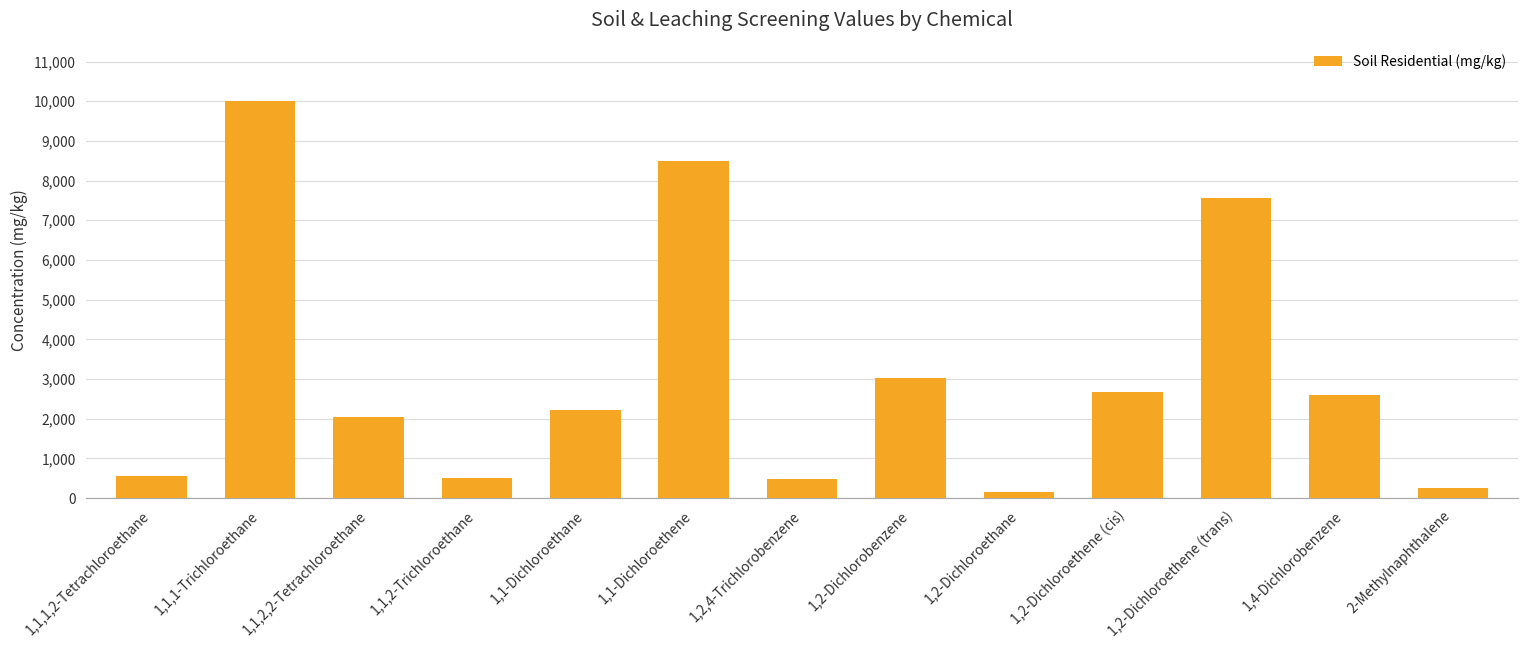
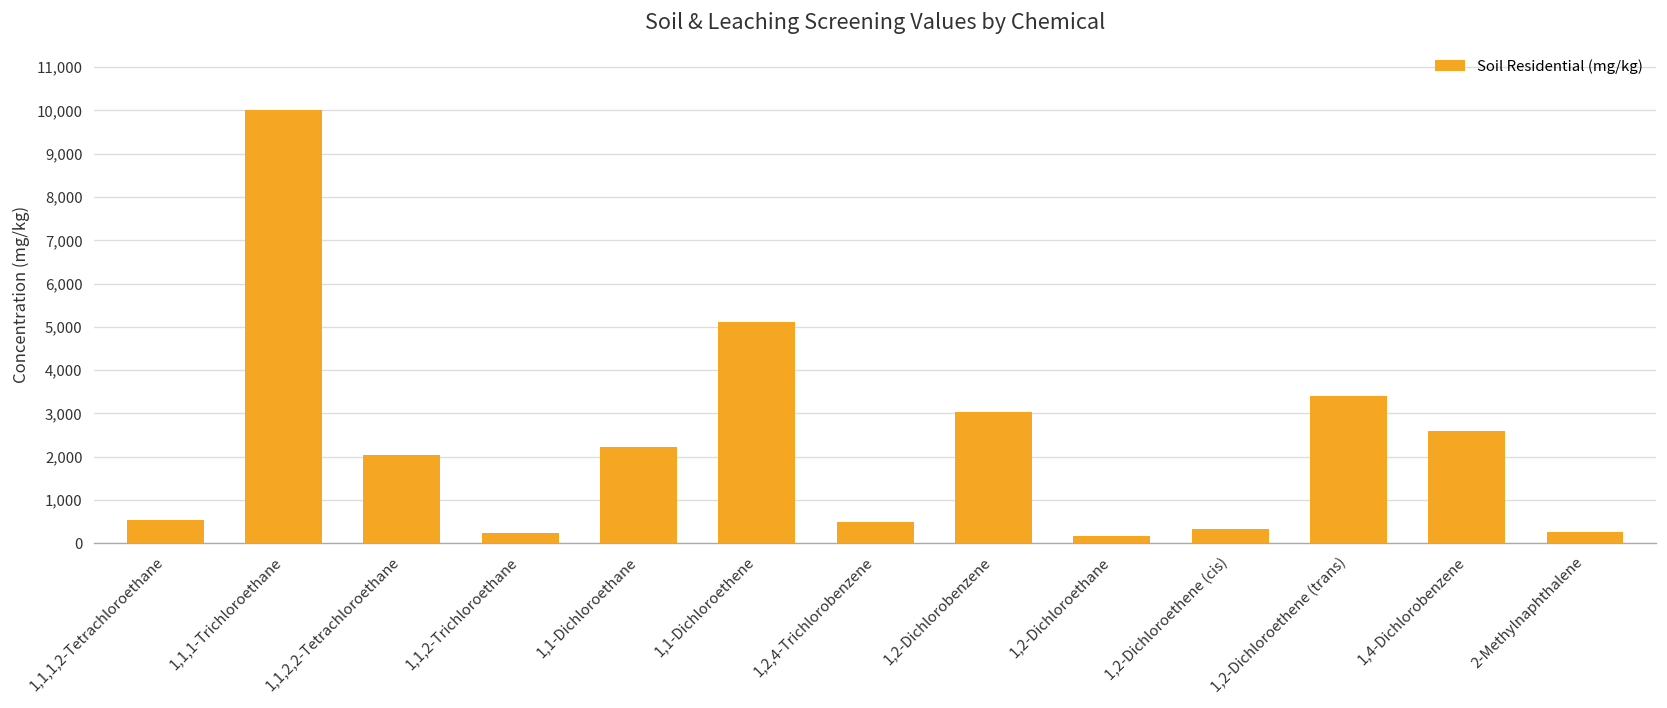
1,1,2-Trichloroethane: 500 -> 300
1,1-Dichloroethene: 8,500 -> 5,100
1,2-Dichloroethene (cis): 2,700 -> 300
1,2-Dichloroethene (trans): 7,500 -> 3,400
